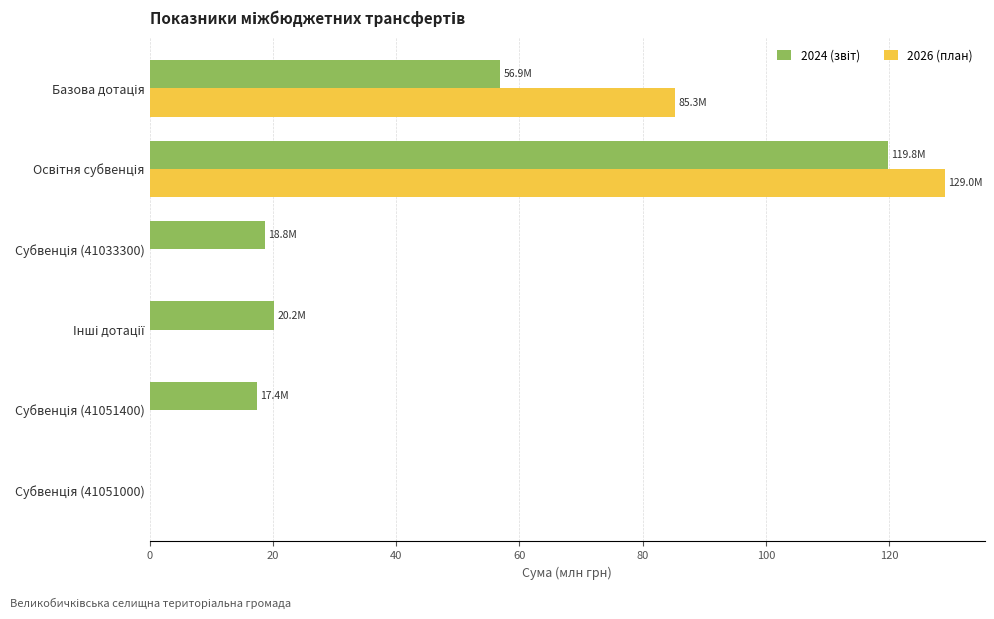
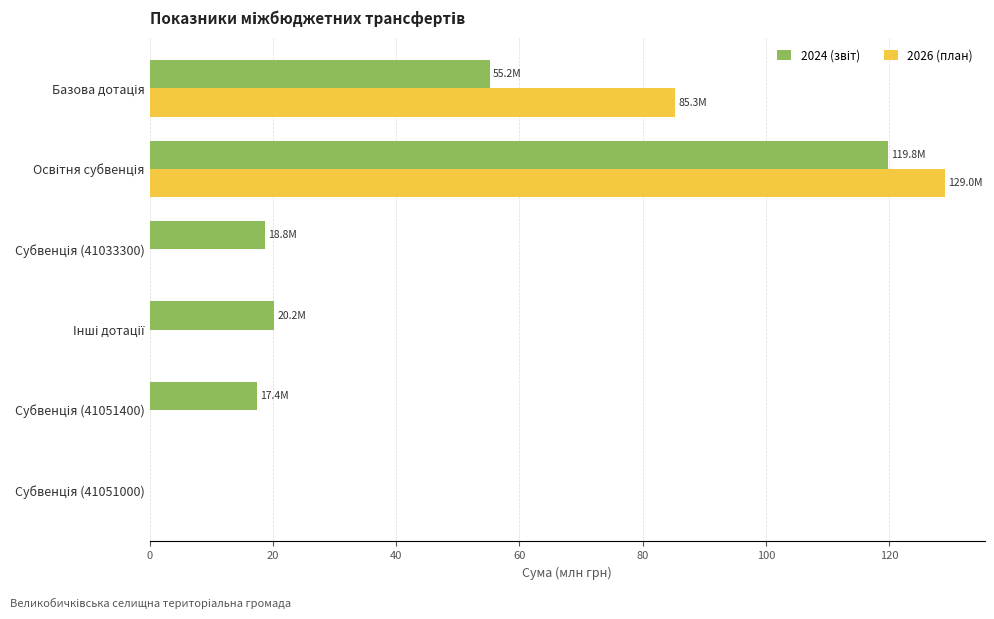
2024 (звіт), Базова дотація: 56.9M -> 55.2M
